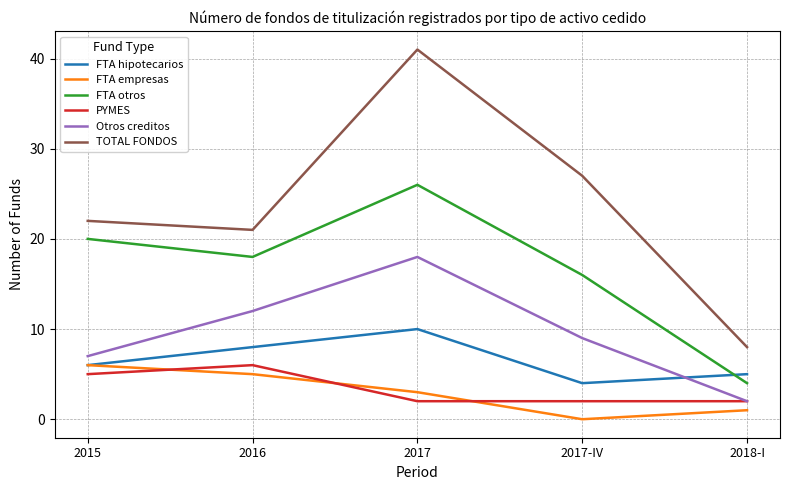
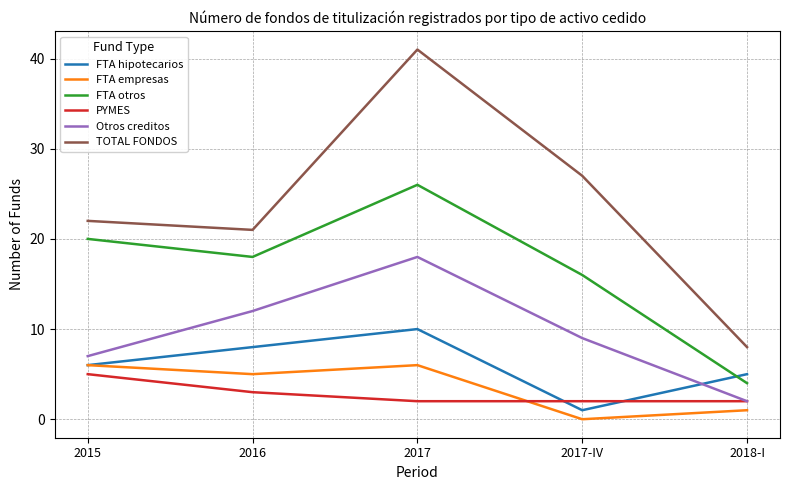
PYMES, 2016: 6 -> 3
FTA empresas, 2017: 3 -> 6
FTA hipotecarios, 2017-IV: 4 -> 1
